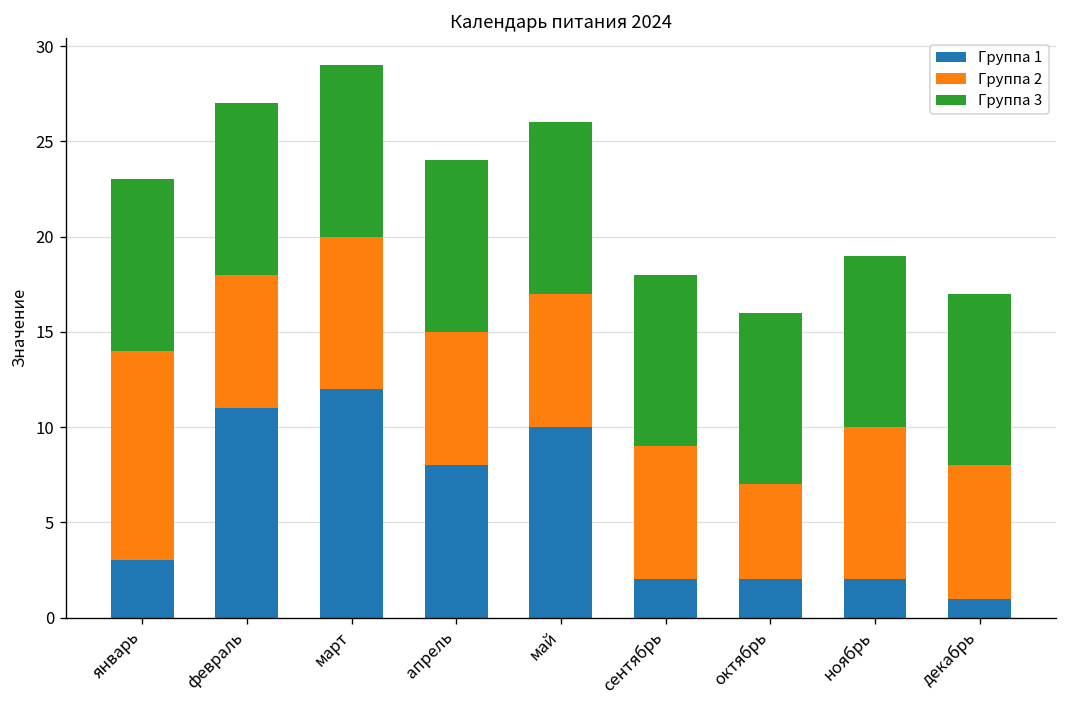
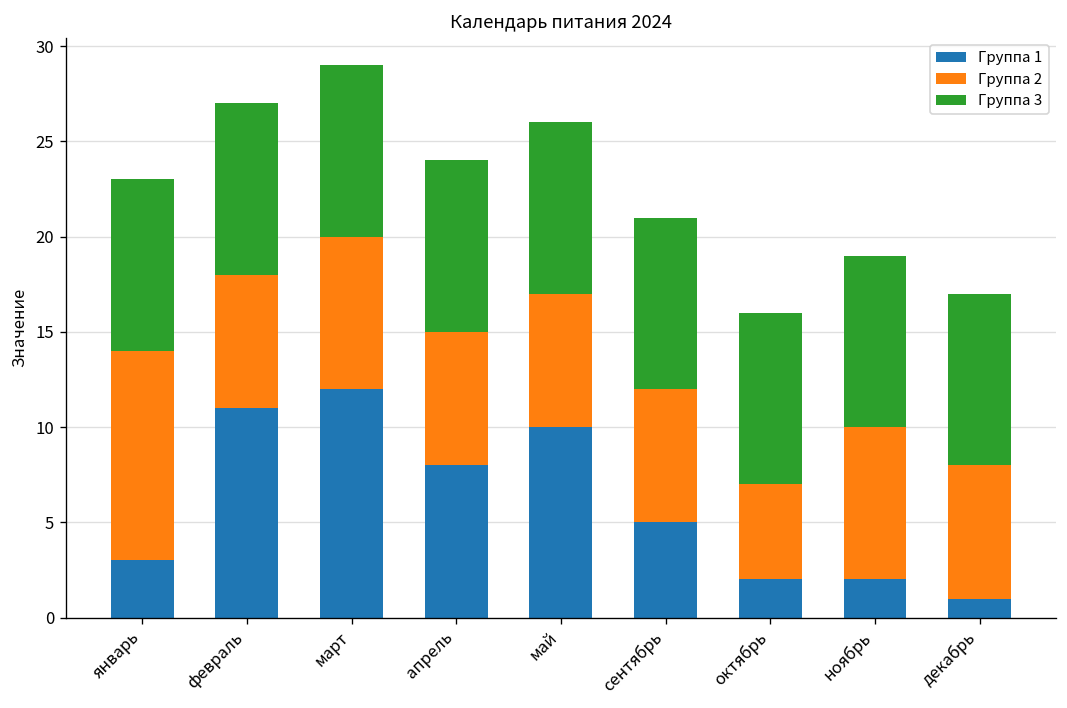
Группа 1, сентябрь: 2 -> 5
